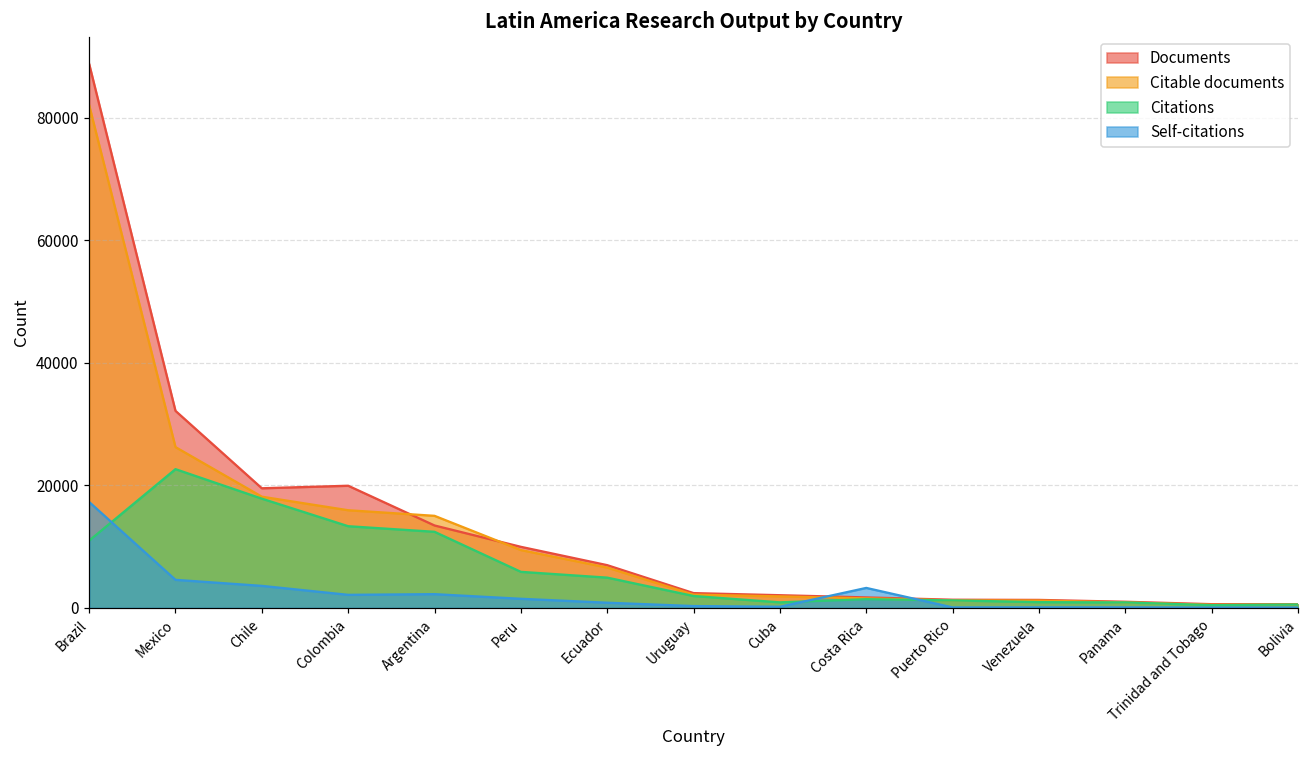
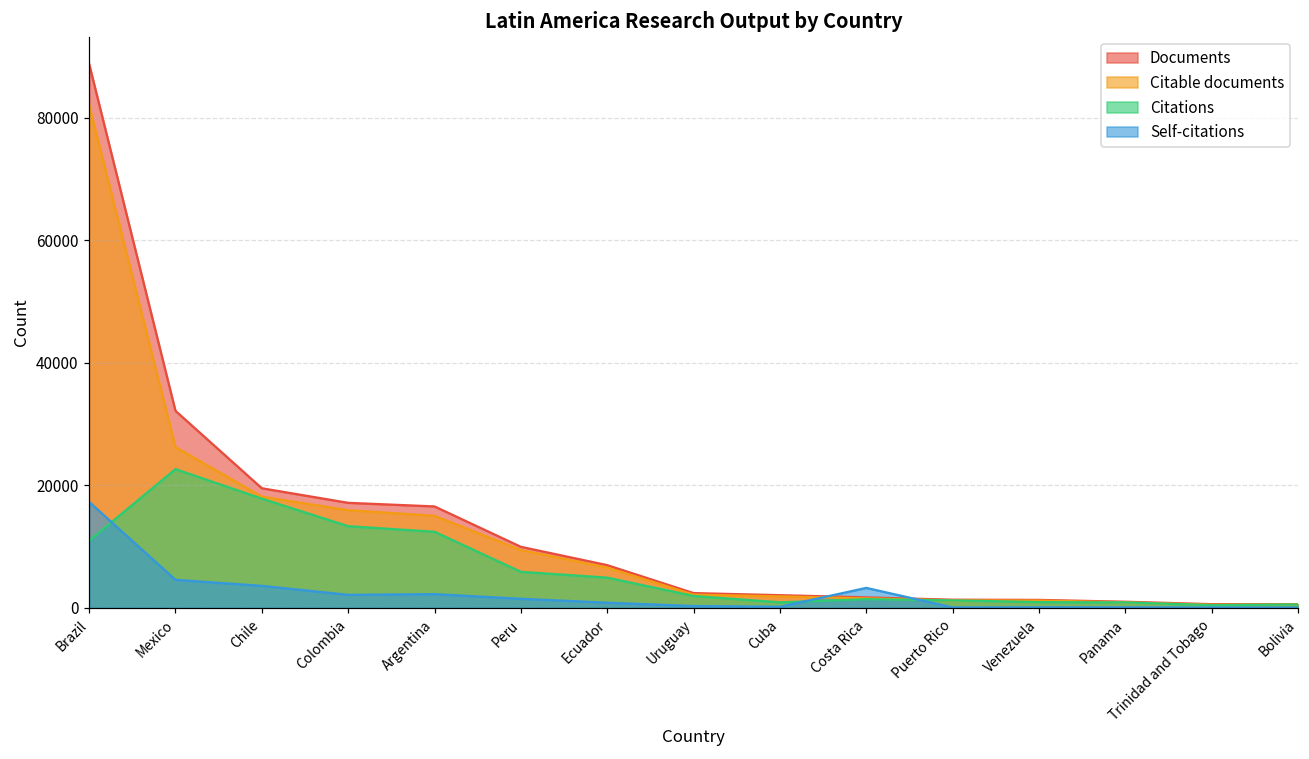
Documents, Colombia: 20000 -> 17000
Documents, Argentina: 13000 -> 17000
